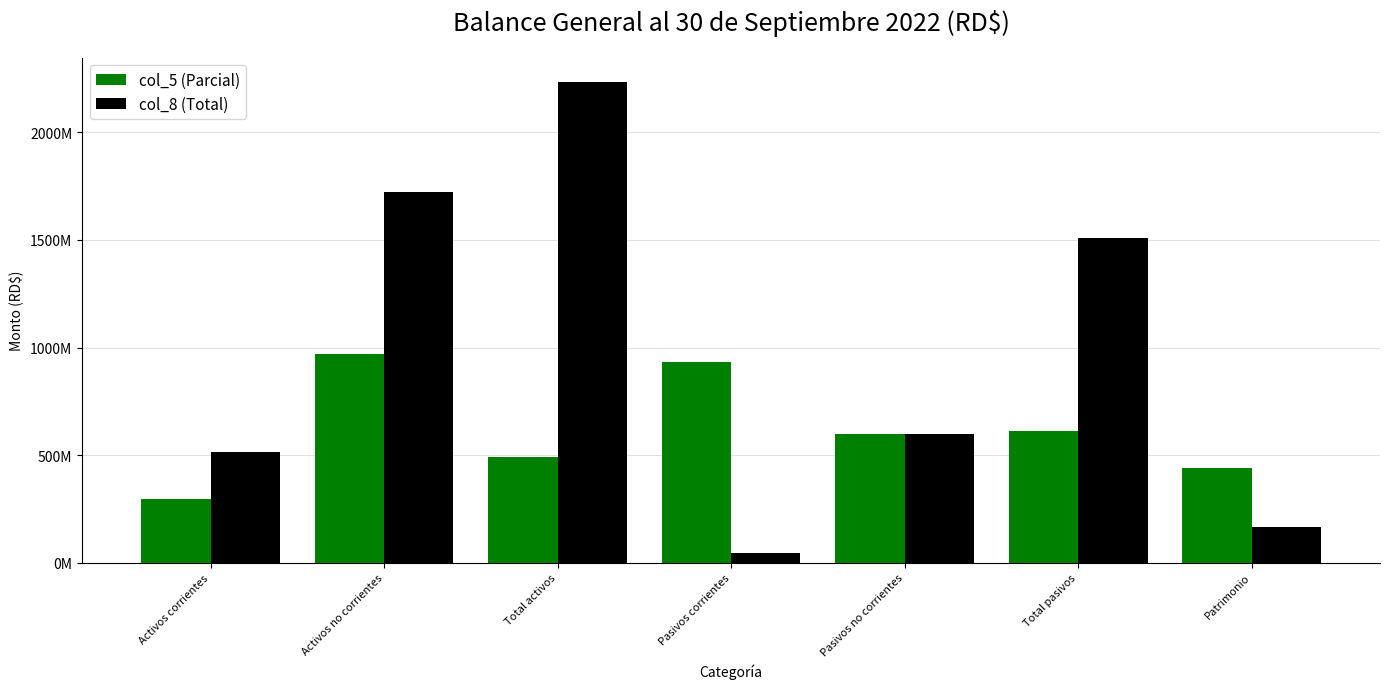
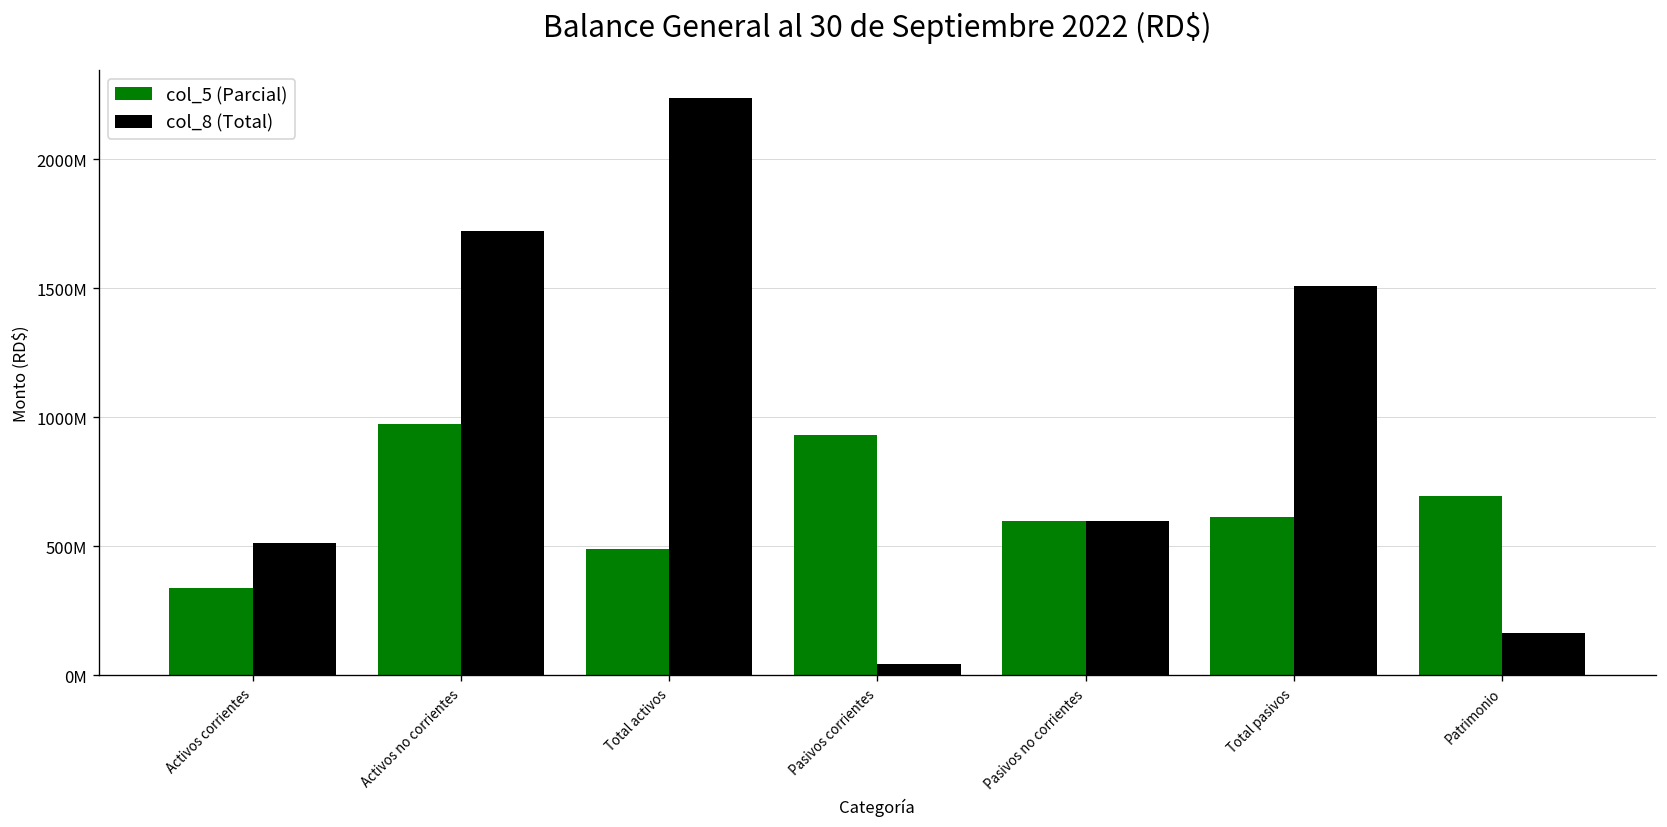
col_5 (Parcial), Activos corrientes: 300000000 -> 340000000
col_5 (Parcial), Patrimonio: 440000000 -> 690000000
